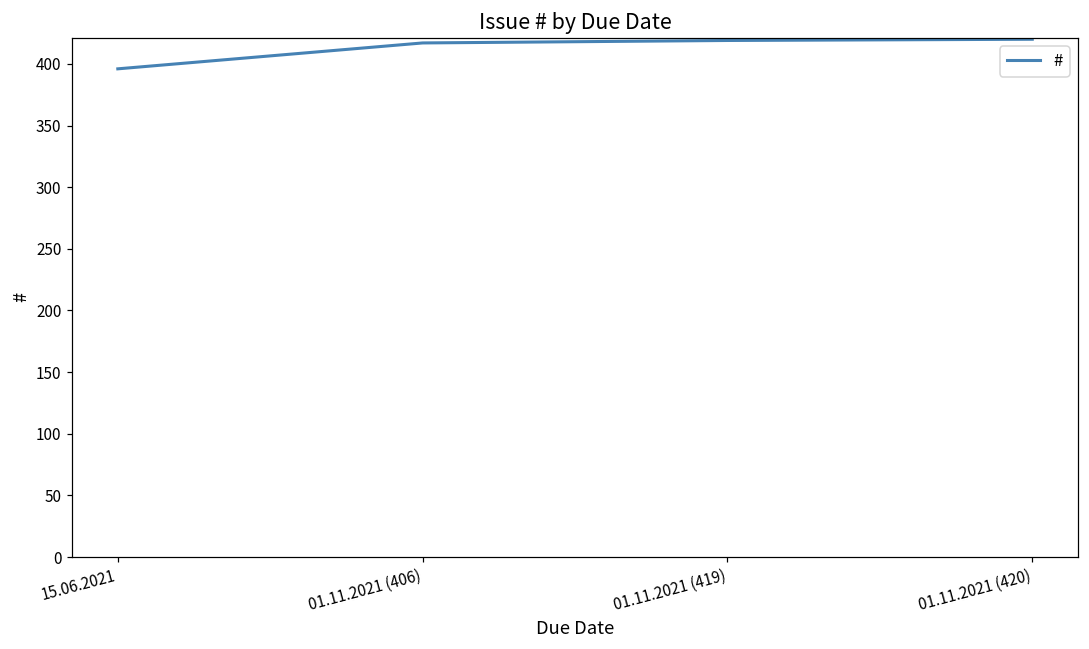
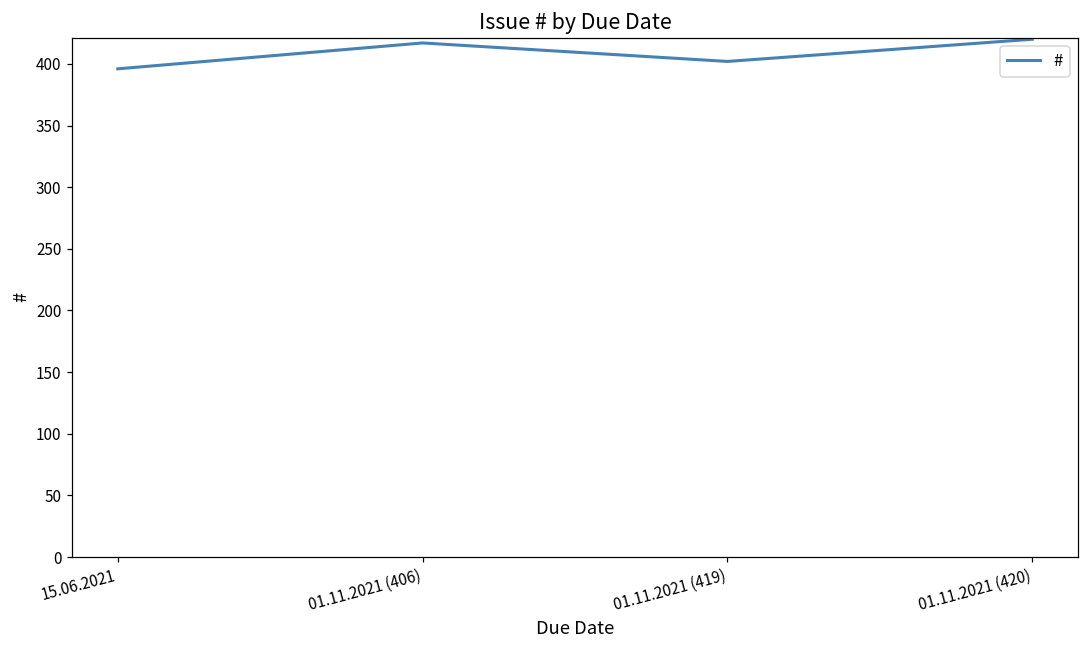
01.11.2021 (419): 419 -> 402
